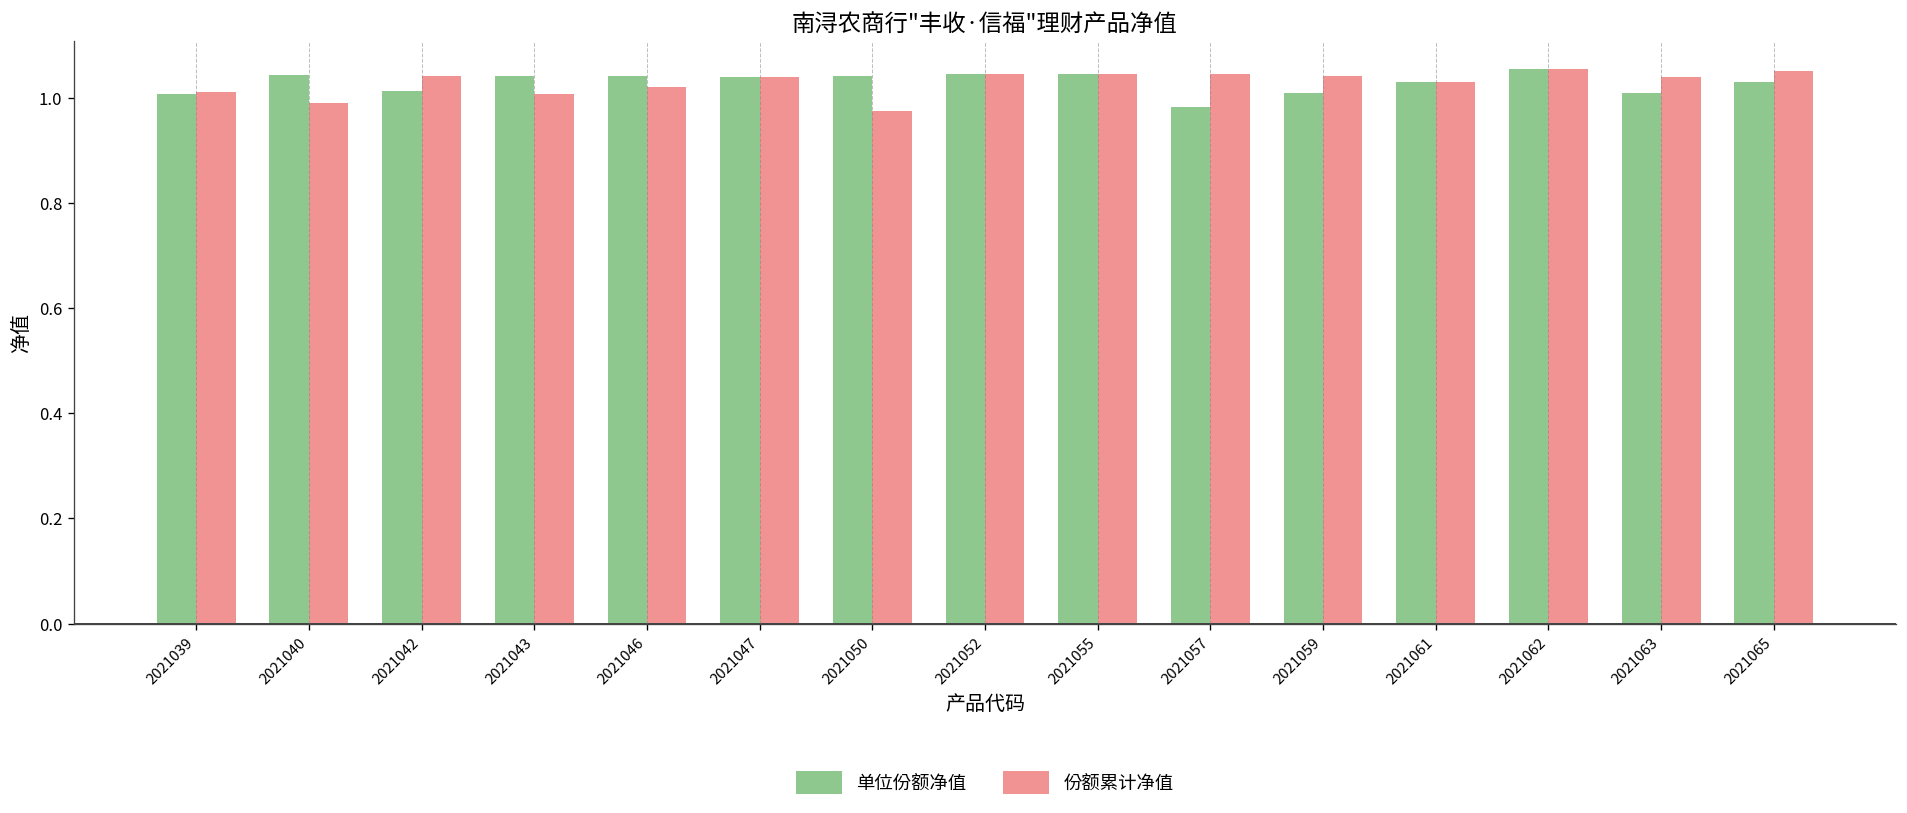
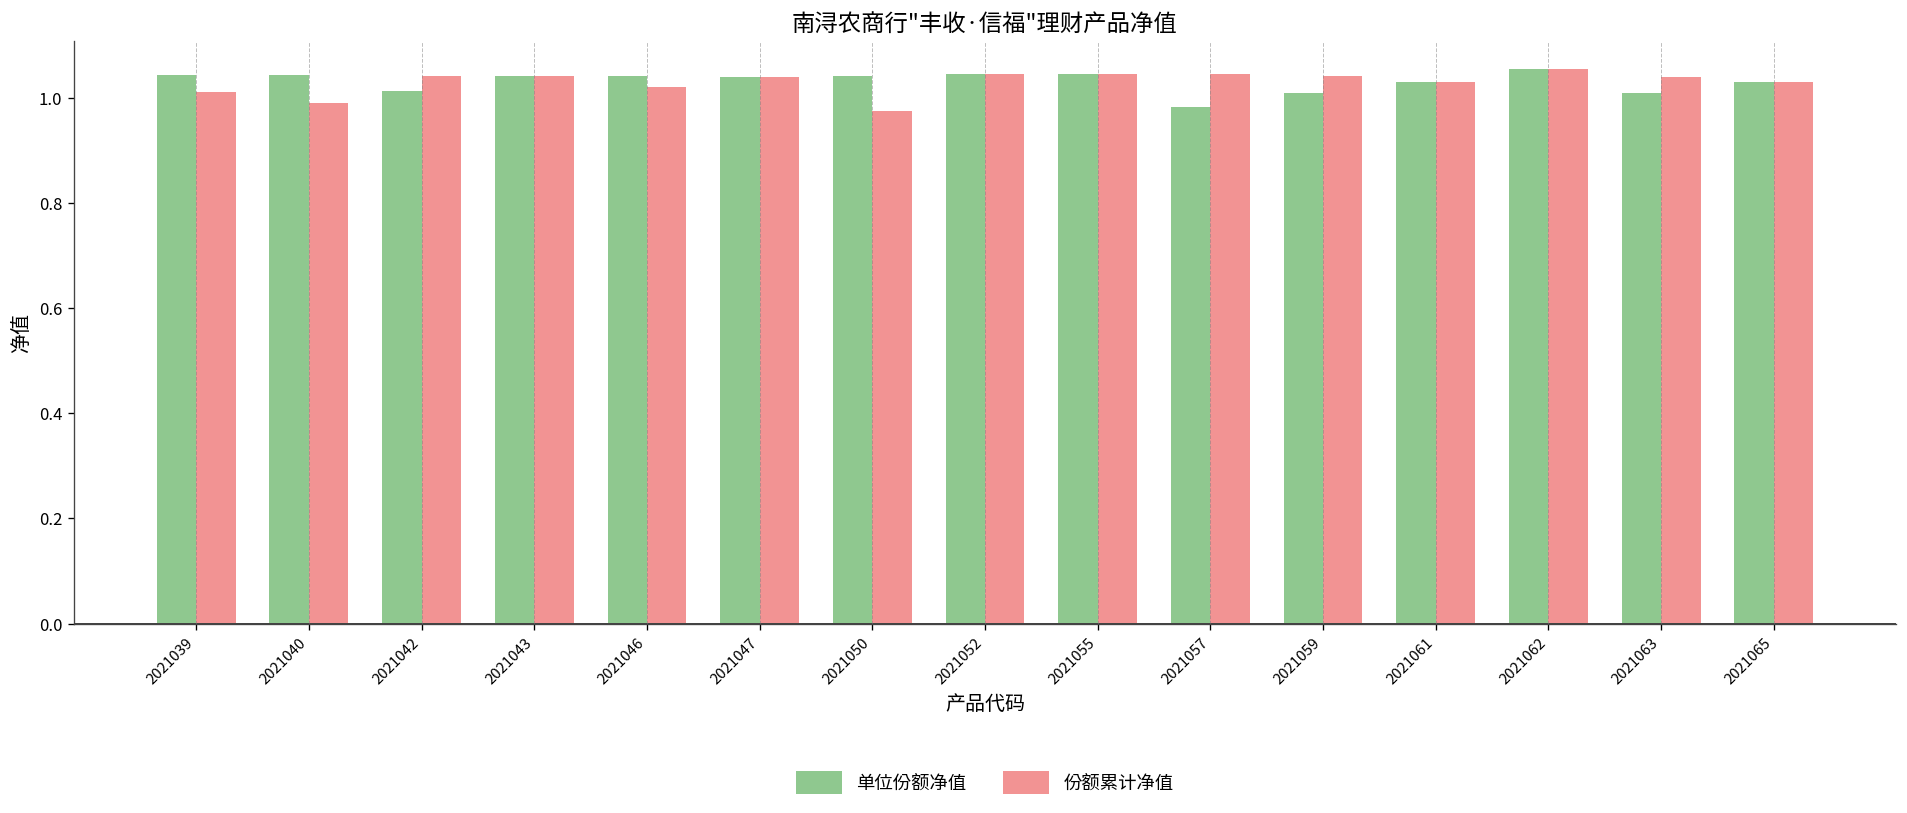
单位份额净值, 2021039: 1.01 -> 1.04
份额累计净值, 2021043: 1.01 -> 1.04
份额累计净值, 2021065: 1.05 -> 1.03
